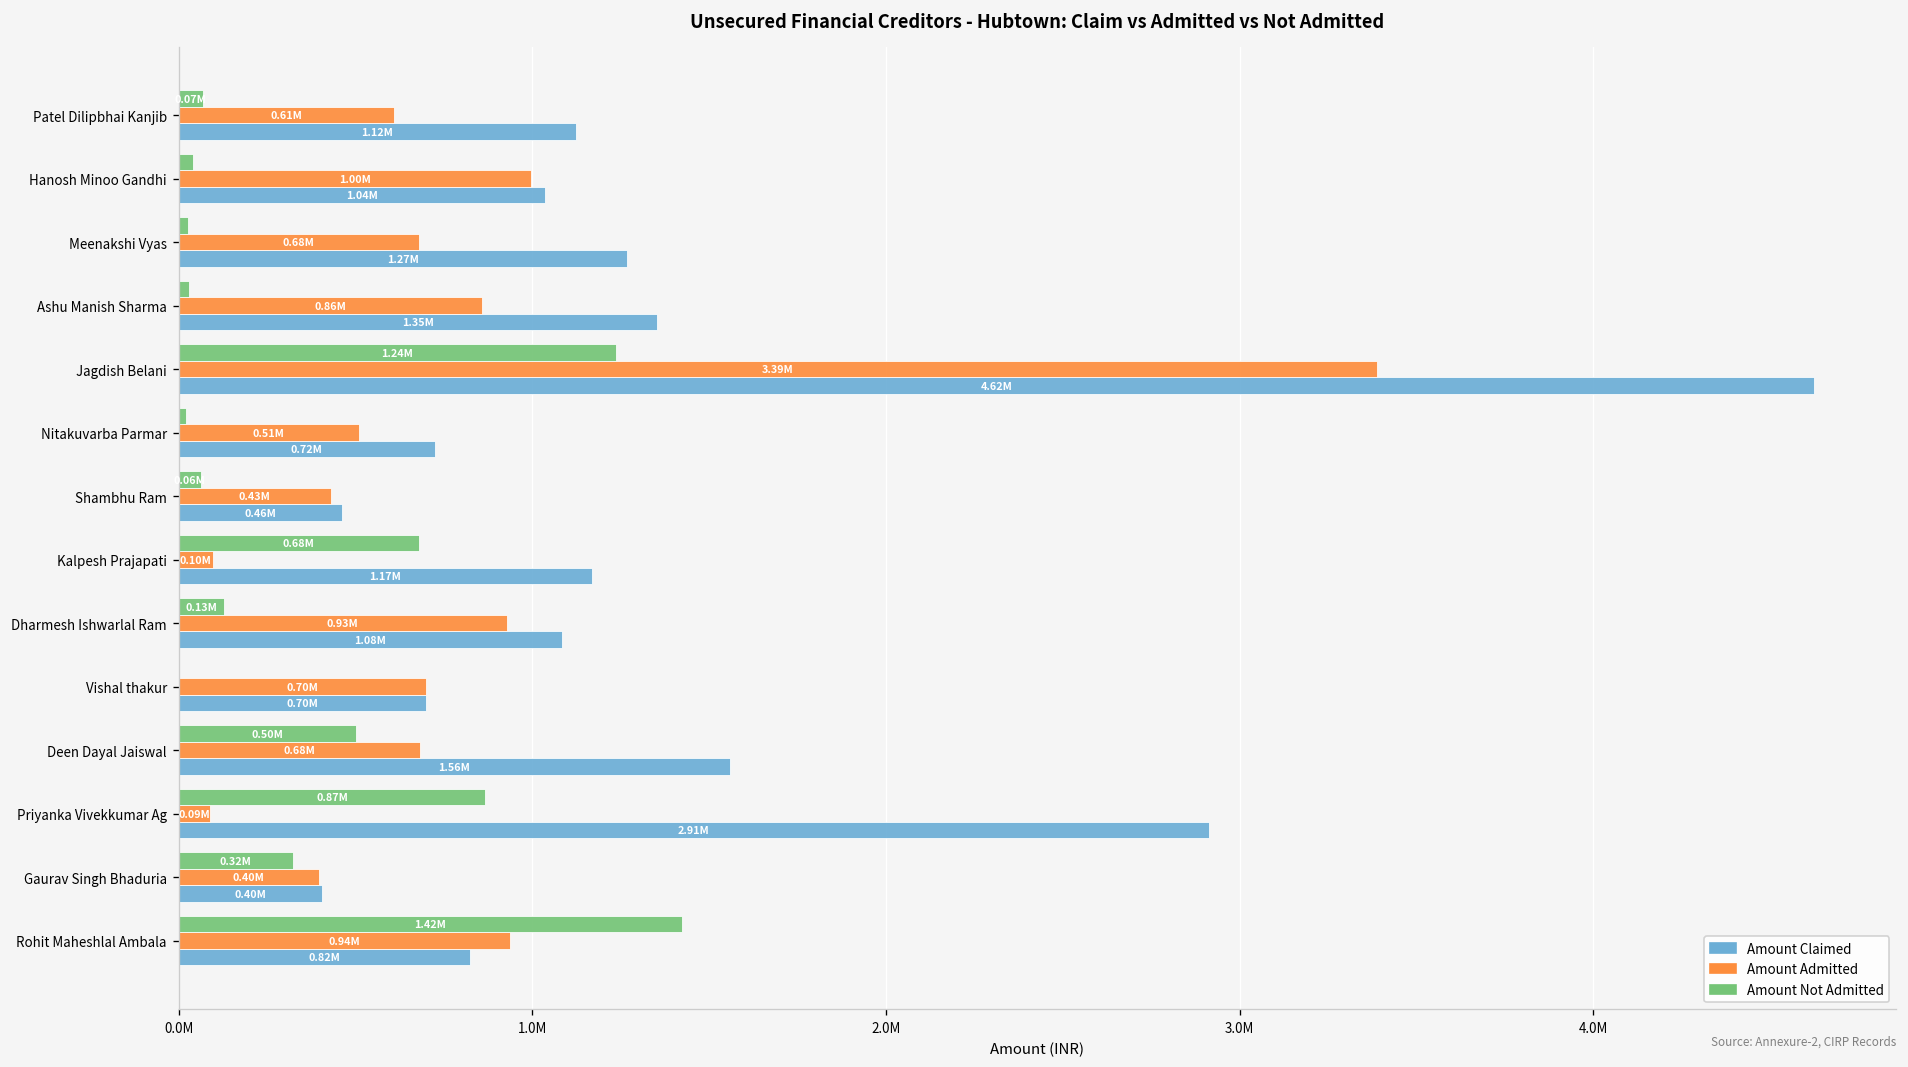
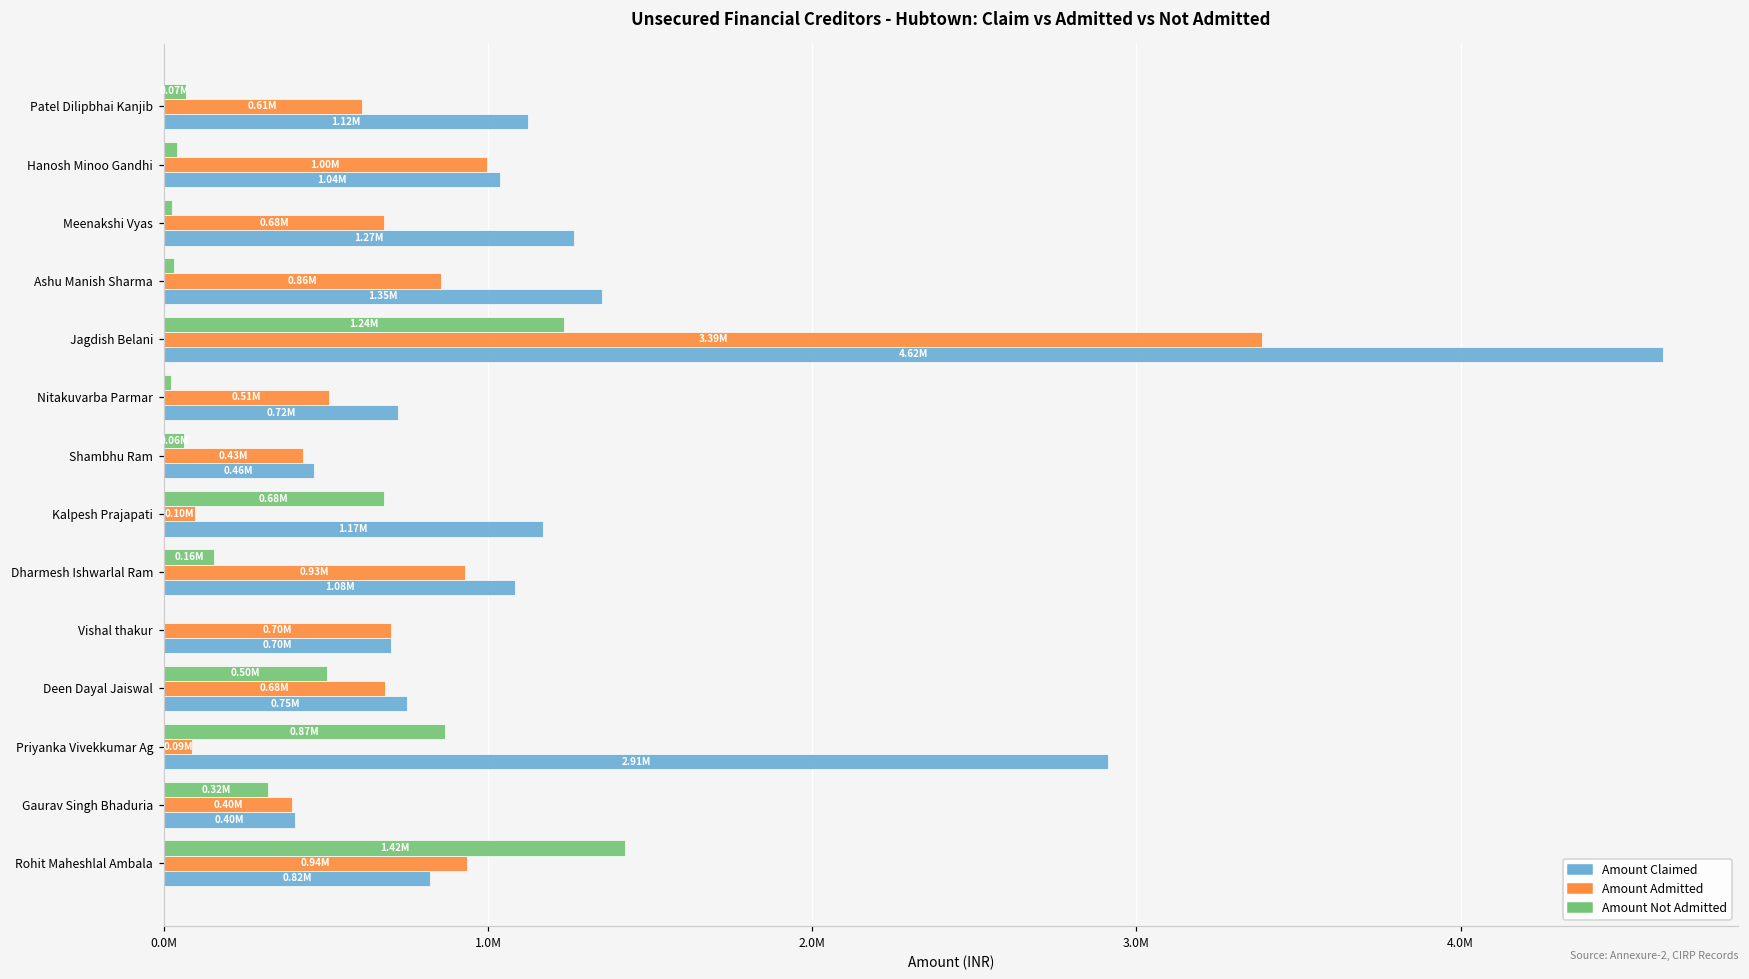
Amount Not Admitted, Dharmesh Ishwarlal Ram: 0.13M -> 0.16M
Amount Claimed, Deen Dayal Jaiswal: 1.56M -> 0.75M
